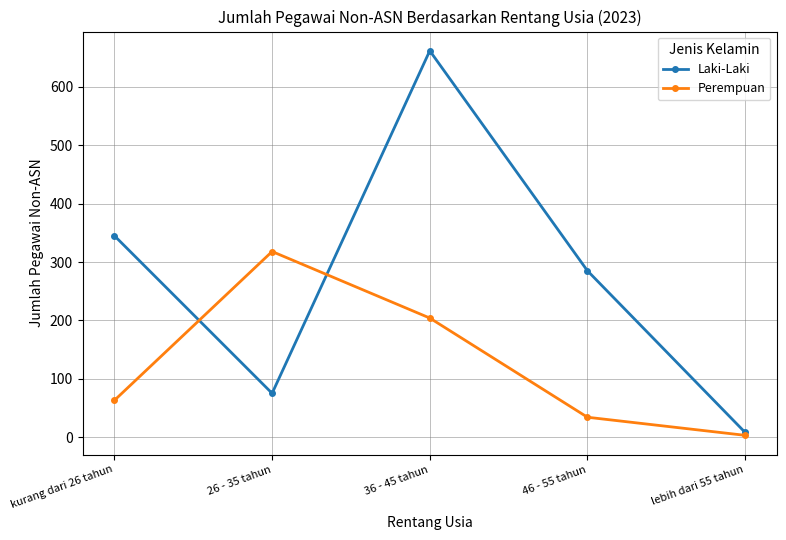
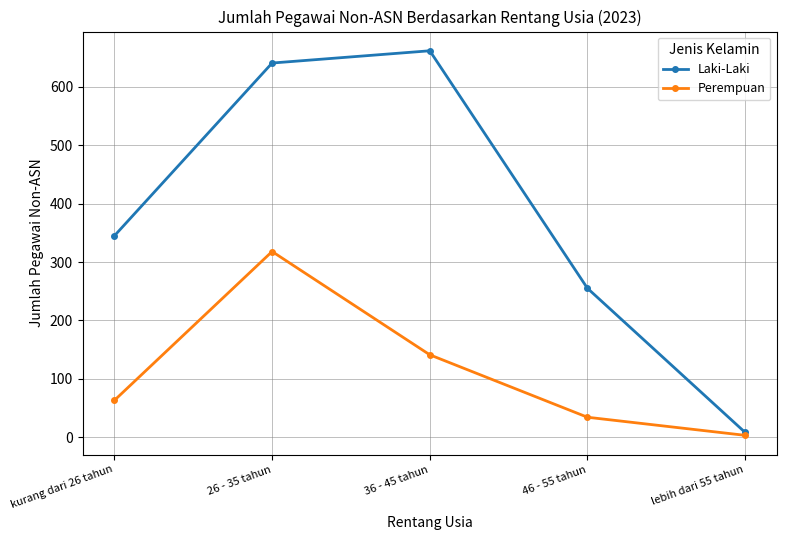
Laki-Laki, 26 - 35 tahun: 80 -> 640
Perempuan, 36 - 45 tahun: 200 -> 140
Laki-Laki, 46 - 55 tahun: 290 -> 260
